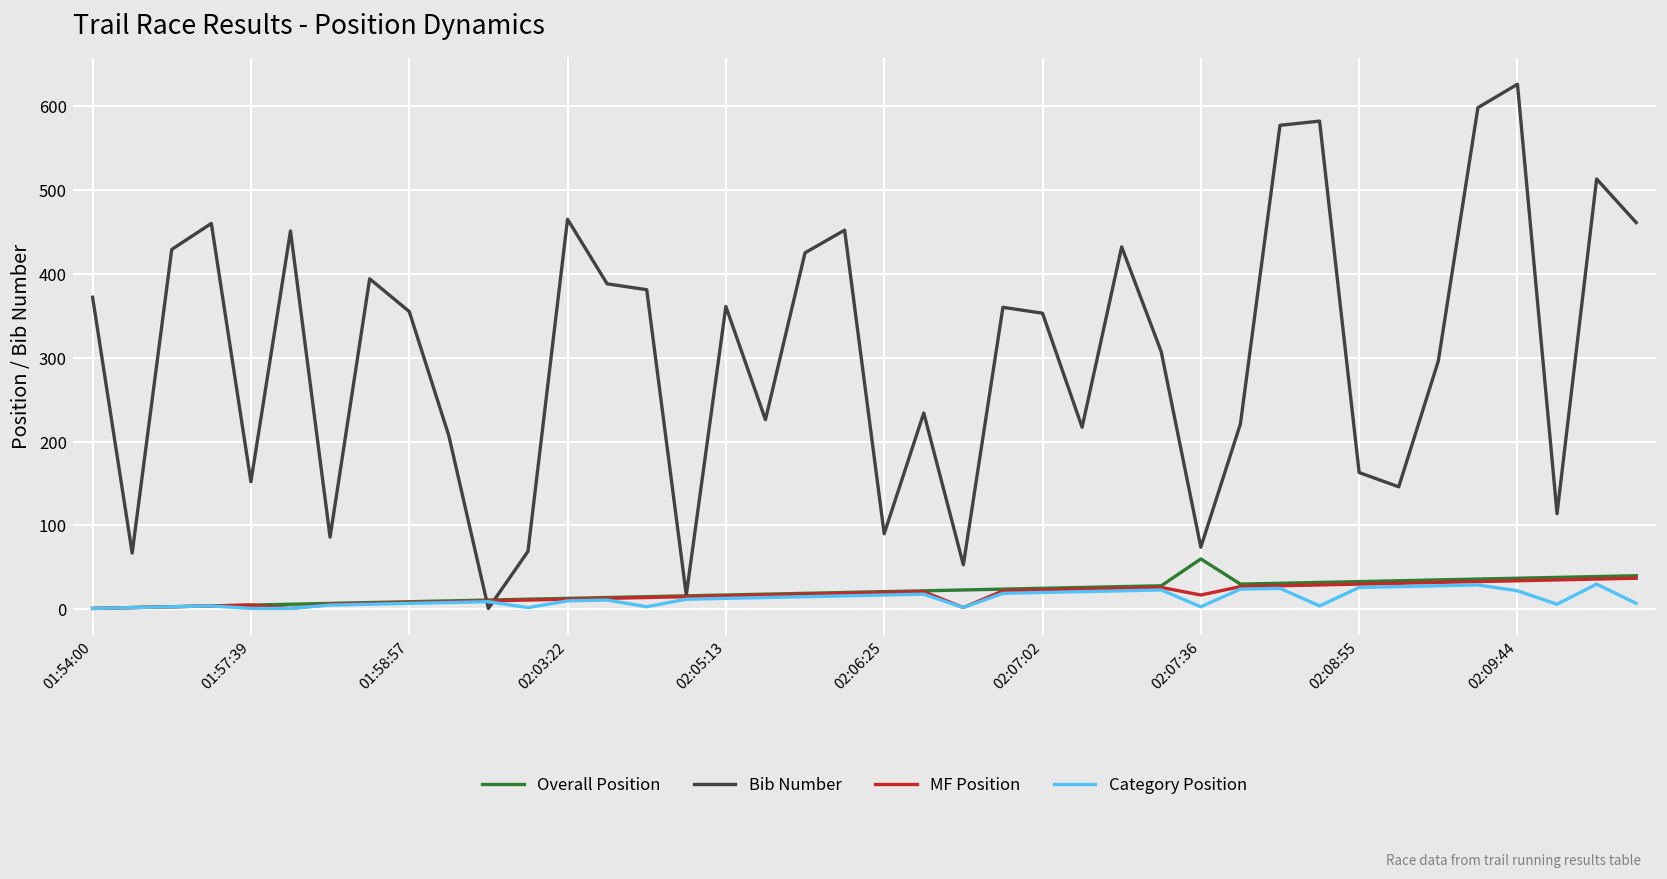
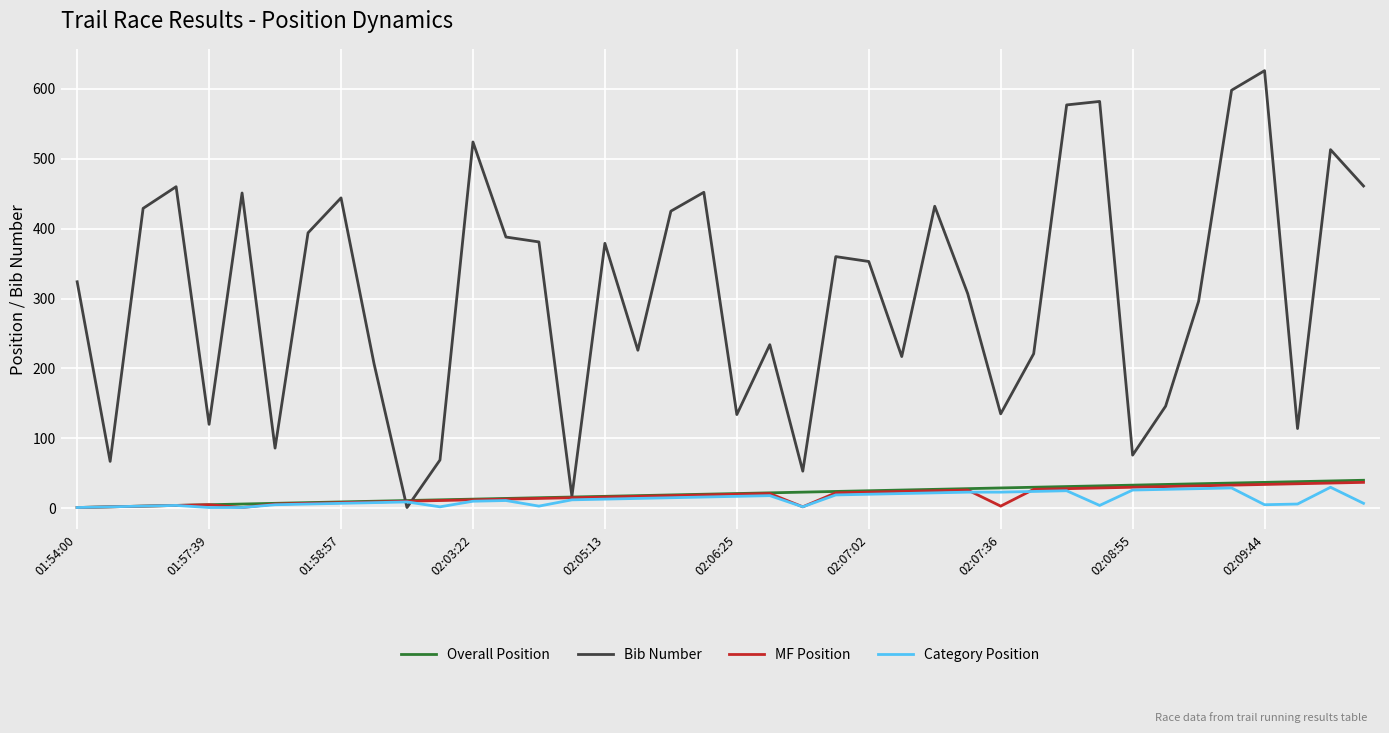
Bib Number, 01:54:00: 370 -> 320
Bib Number, 01:57:39: 150 -> 120
Bib Number, 01:58:57: 360 -> 440
Bib Number, 02:03:22: 470 -> 520
Bib Number, 02:05:13: 360 -> 380
Bib Number, 02:06:25: 90 -> 130
Overall Position, 02:07:36: 60 -> 30
Bib Number, 02:07:36: 70 -> 140
MF Position, 02:07:36: 20 -> 0
Category Position, 02:07:36: 0 -> 20
Bib Number, 02:08:55: 160 -> 80
Category Position, 02:09:44: 20 -> 10
